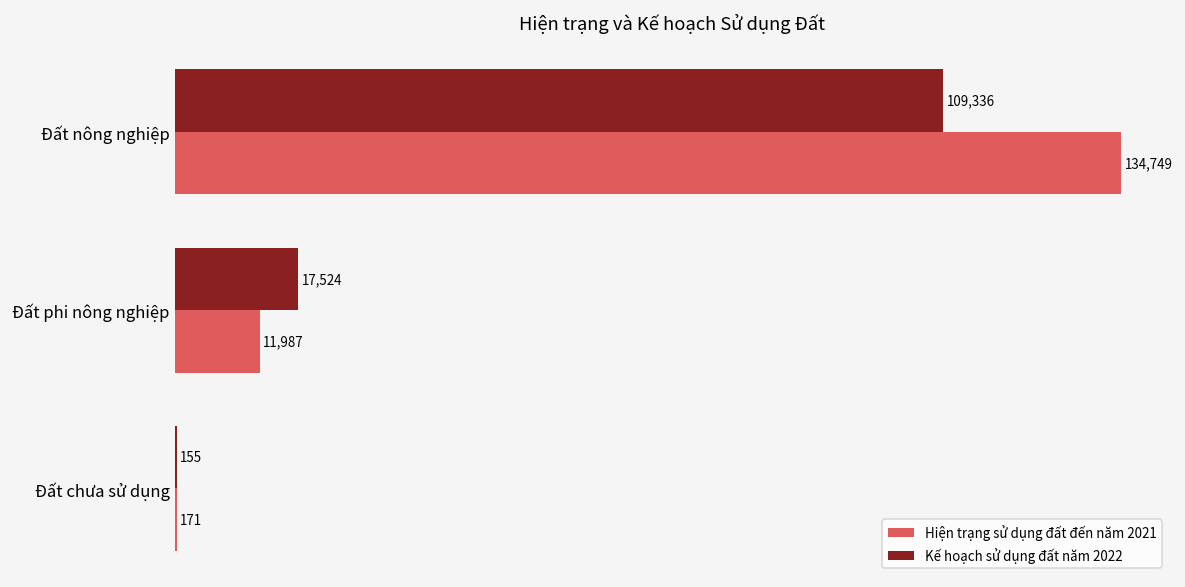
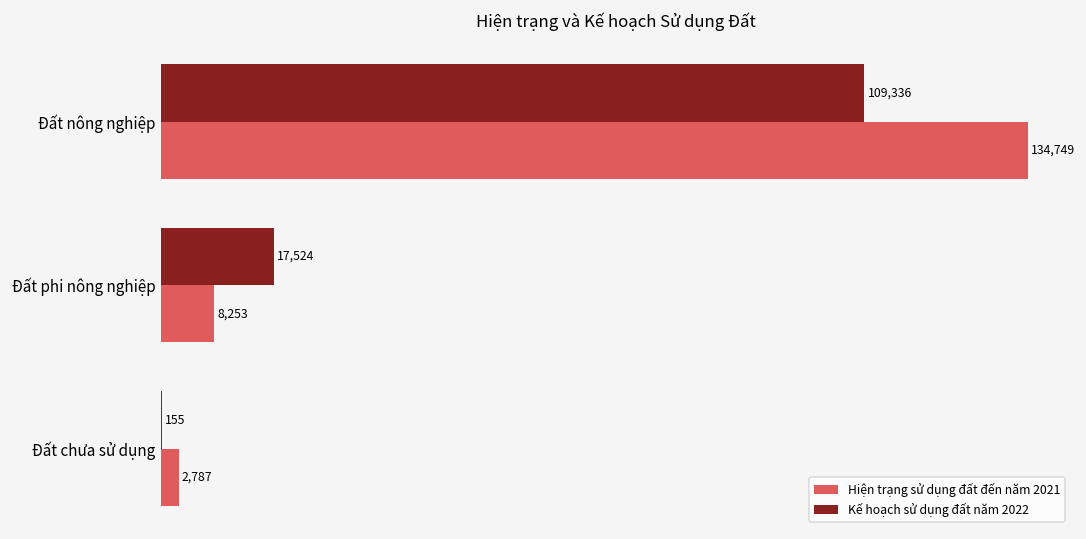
Hiện trạng sử dụng đất đến năm 2021, Đất phi nông nghiệp: 11,987 -> 8,253
Hiện trạng sử dụng đất đến năm 2021, Đất chưa sử dụng: 171 -> 2,787
